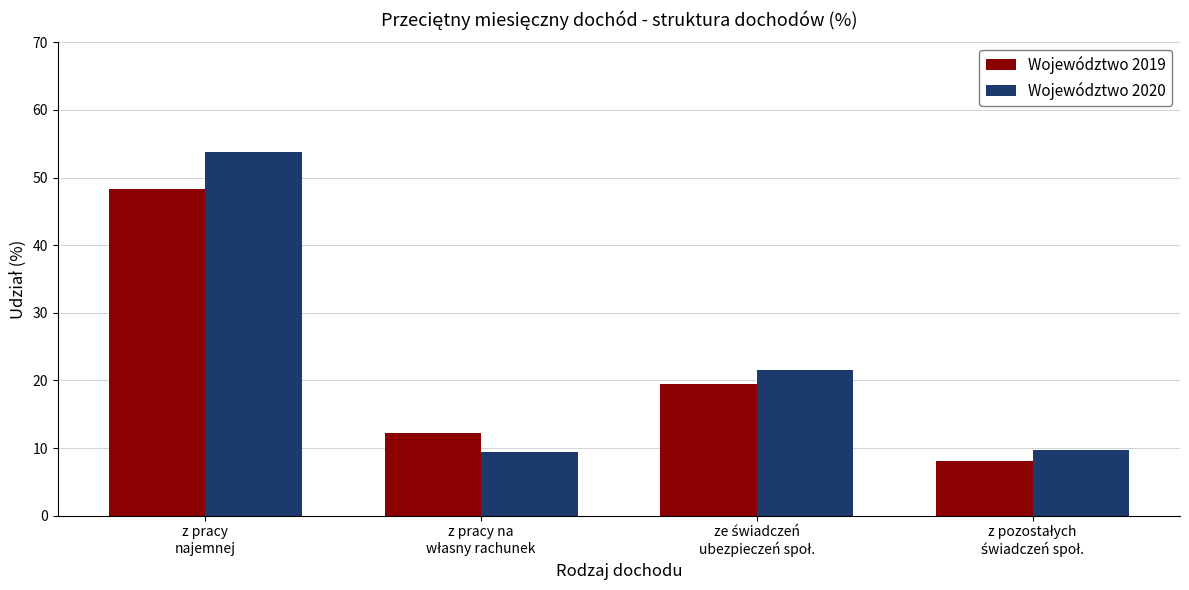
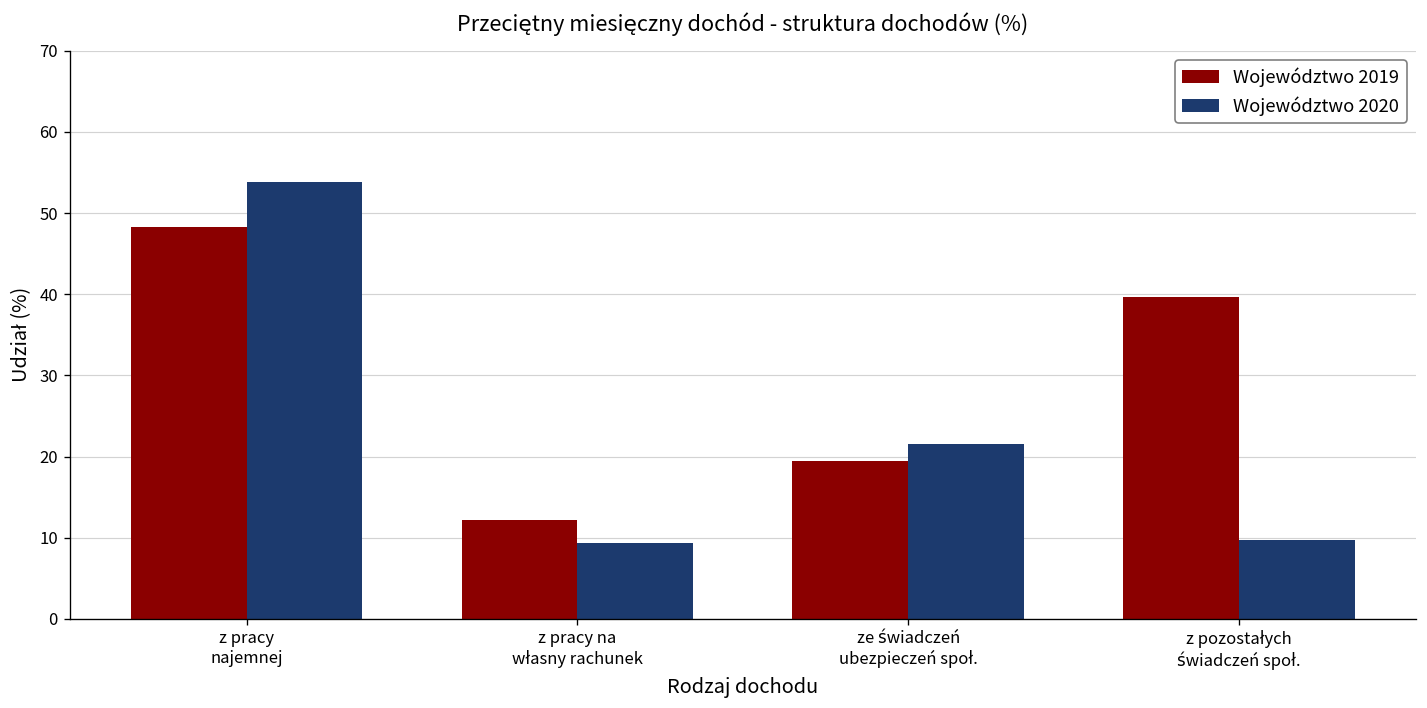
Województwo 2019, z pozostałych świadczeń społ.: 8 -> 40
